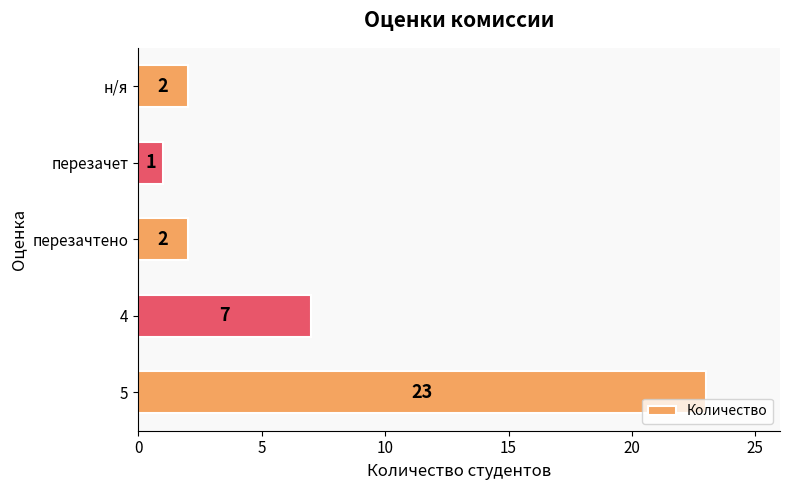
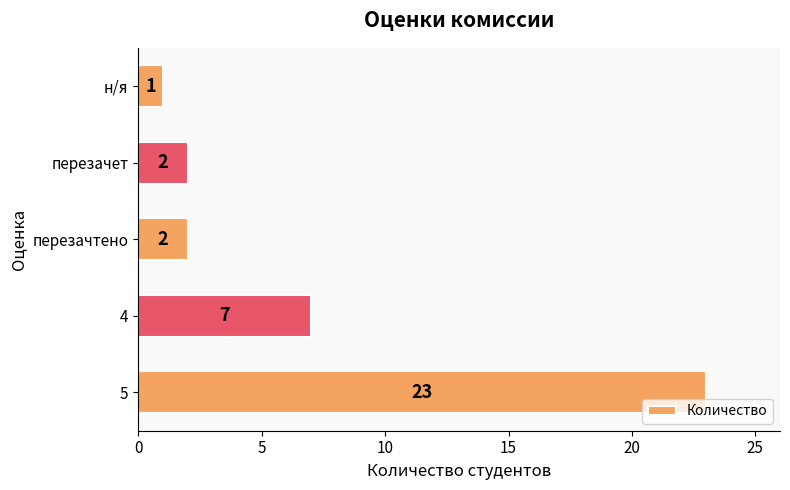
н/я: 2 -> 1
перезачет: 1 -> 2
